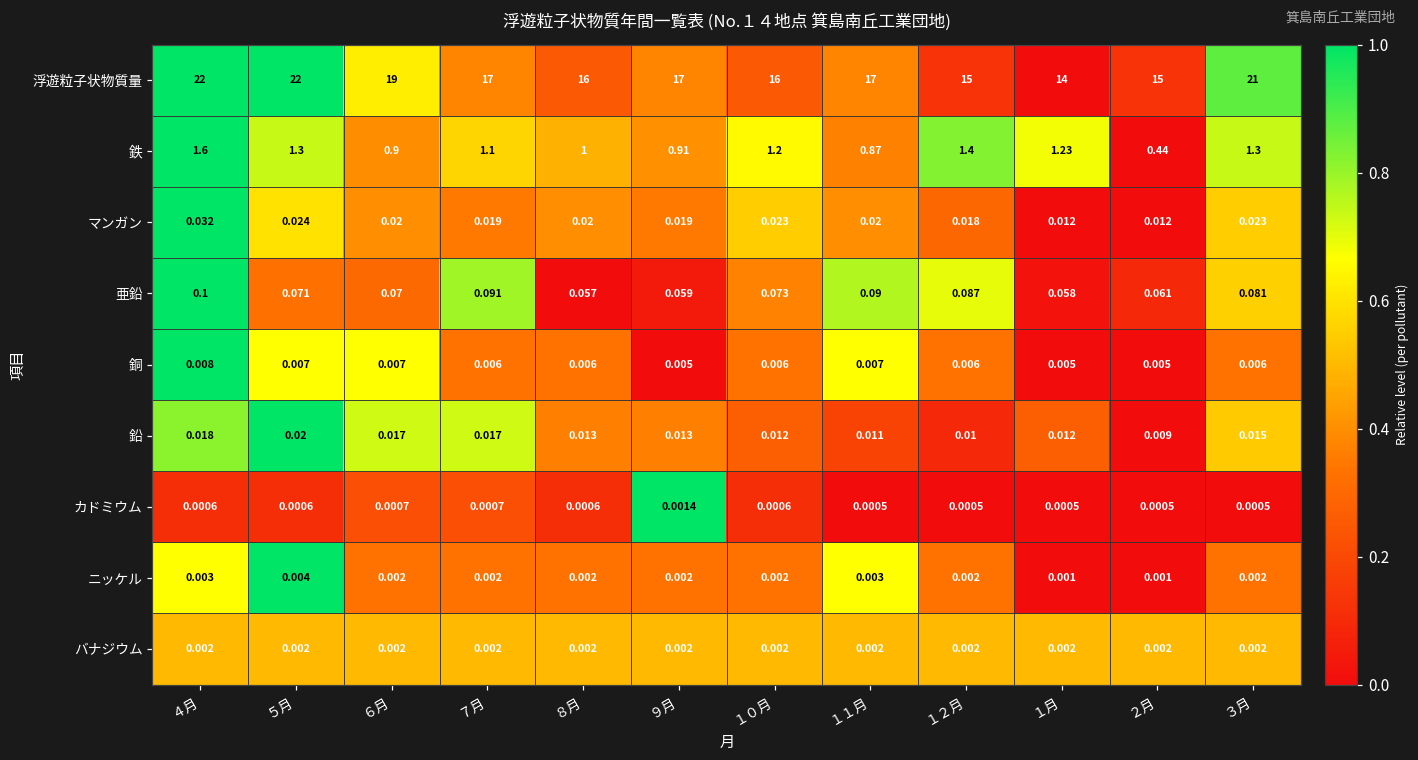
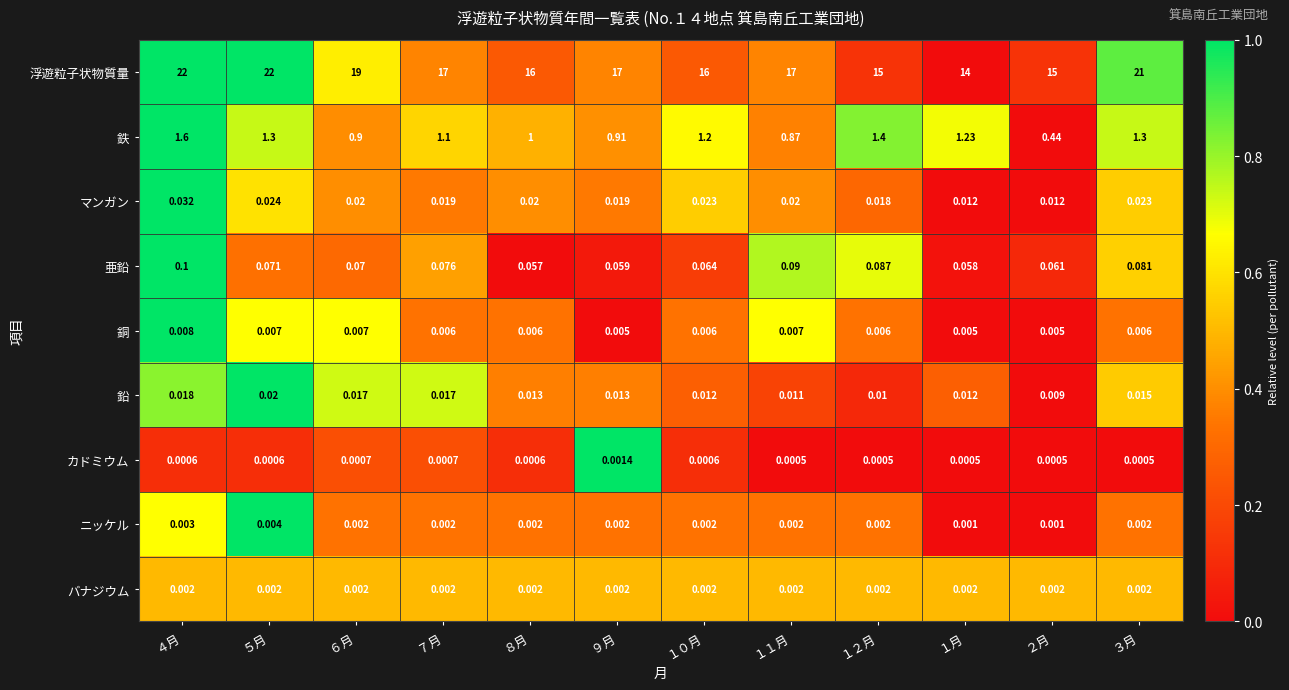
亜鉛, ７月: 0.091 -> 0.076
亜鉛, １０月: 0.073 -> 0.064
ニッケル, １１月: 0.003 -> 0.002
